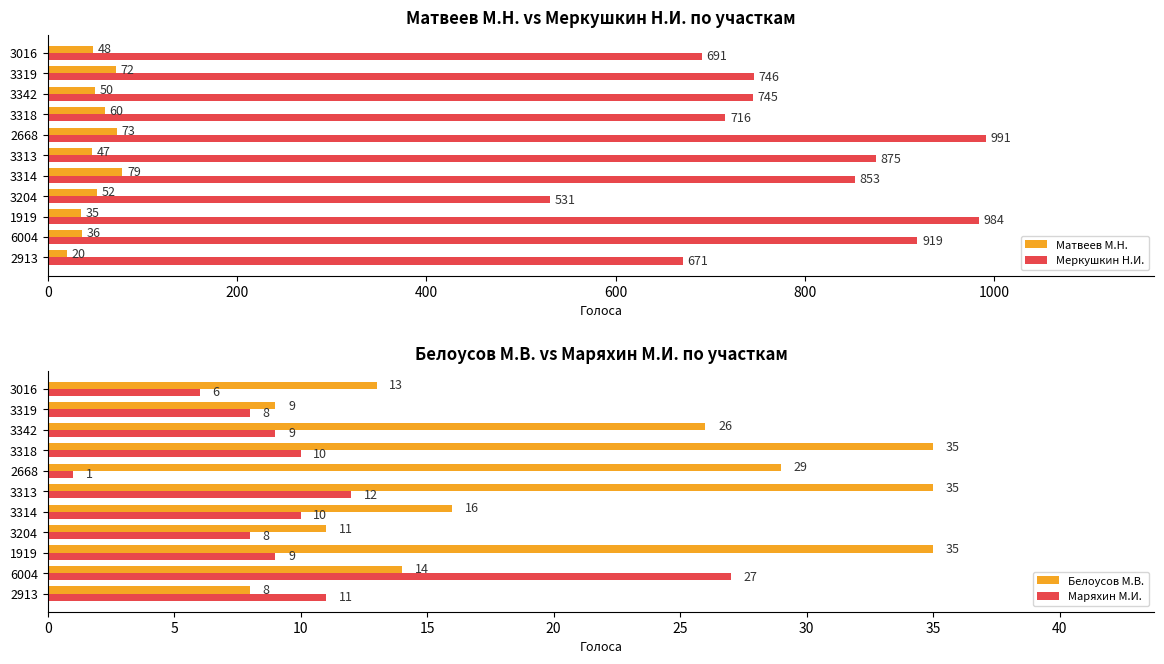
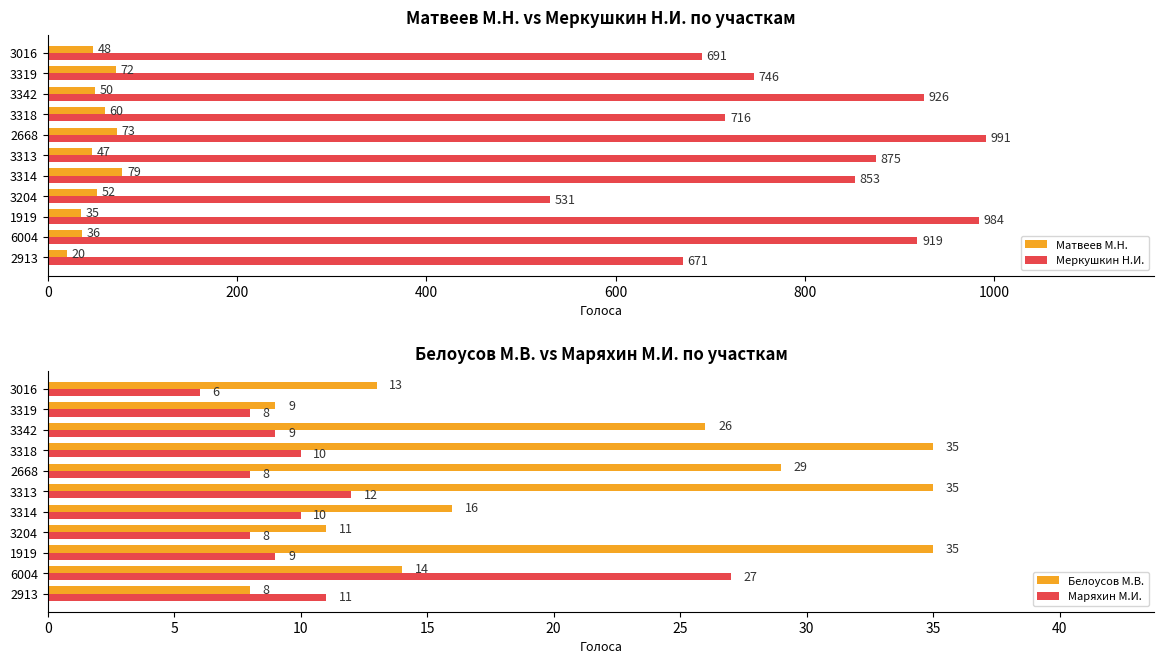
Матвеев М.Н. vs Меркушкин Н.И. по участкам, Меркушкин Н.И., 3342: 745 -> 926
Белоусов М.В. vs Маряхин М.И. по участкам, Маряхин М.И., 2668: 1 -> 8
